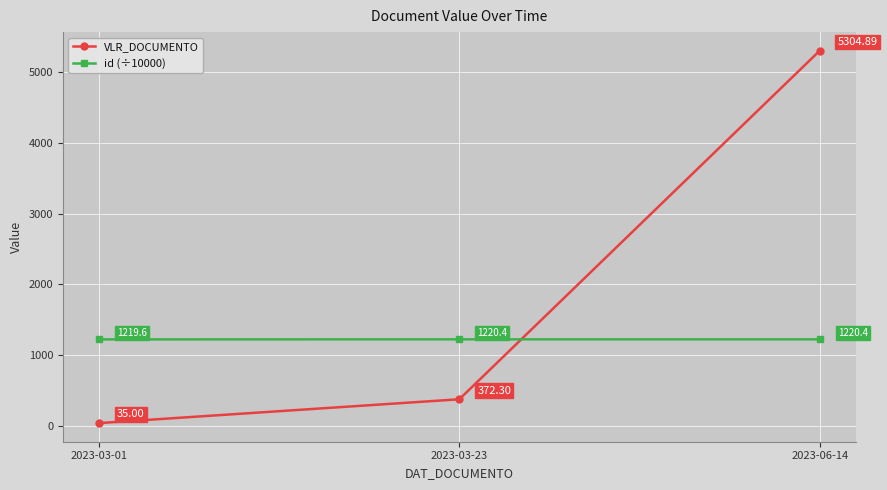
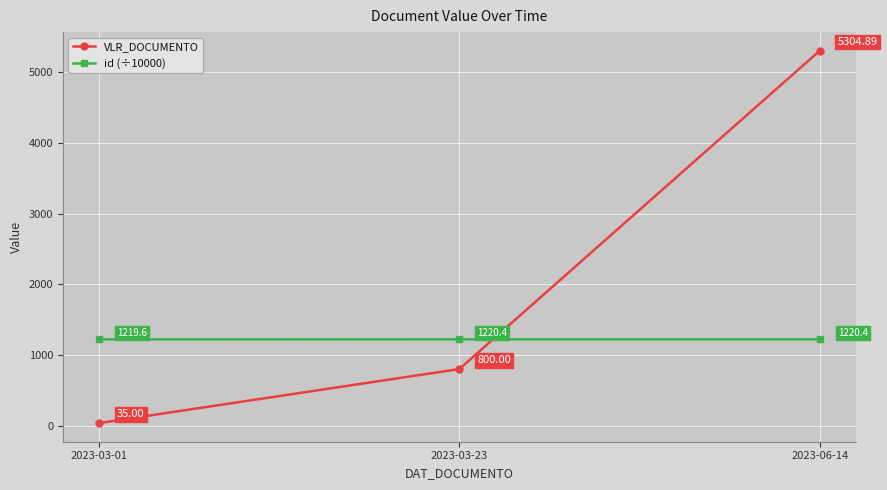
VLR_DOCUMENTO, 2023-03-23: 372.30 -> 800.00
